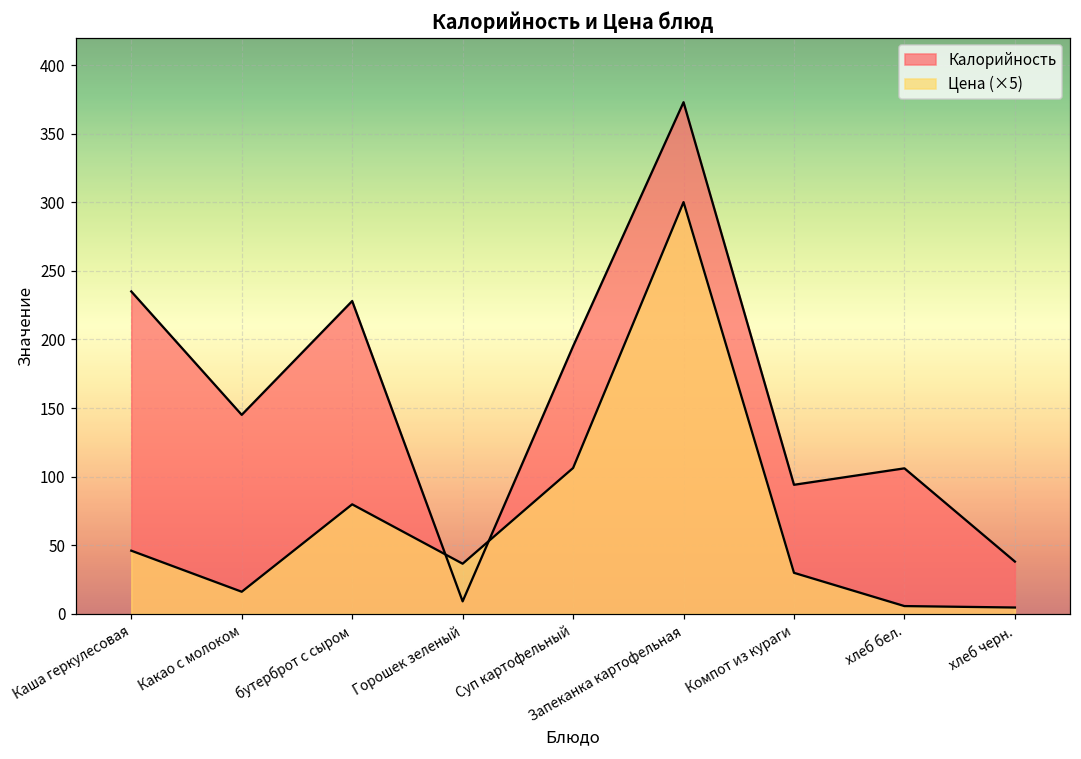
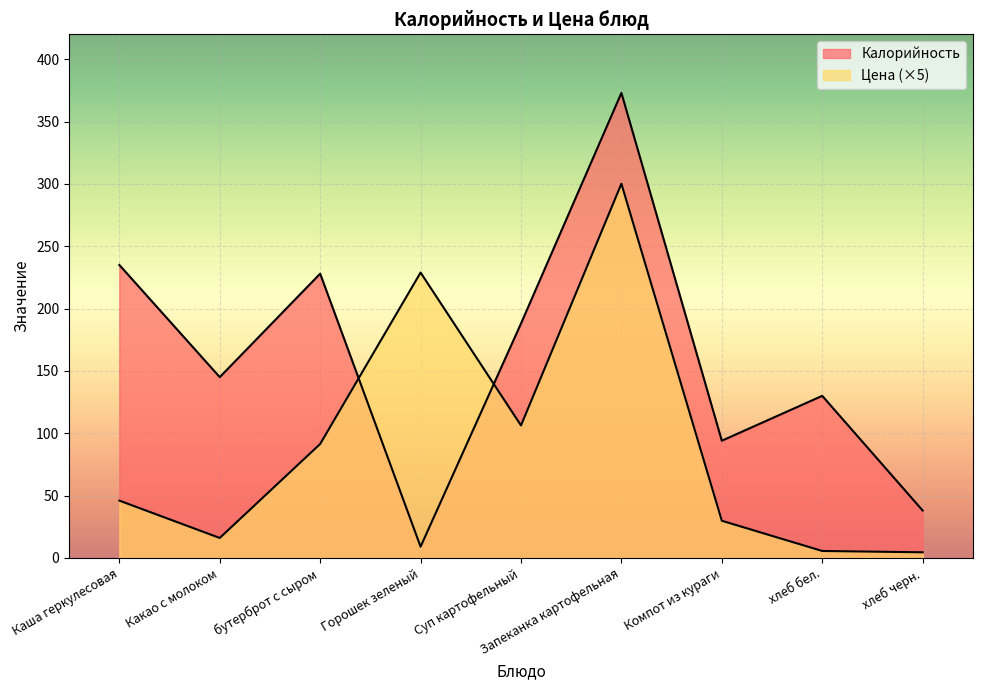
Цена (×5), бутерброт с сыром: 80 -> 91
Цена (×5), Горошек зеленый: 36 -> 229
Калорийность, Суп картофельный: 195 -> 188
Калорийность, хлеб бел.: 106 -> 130
